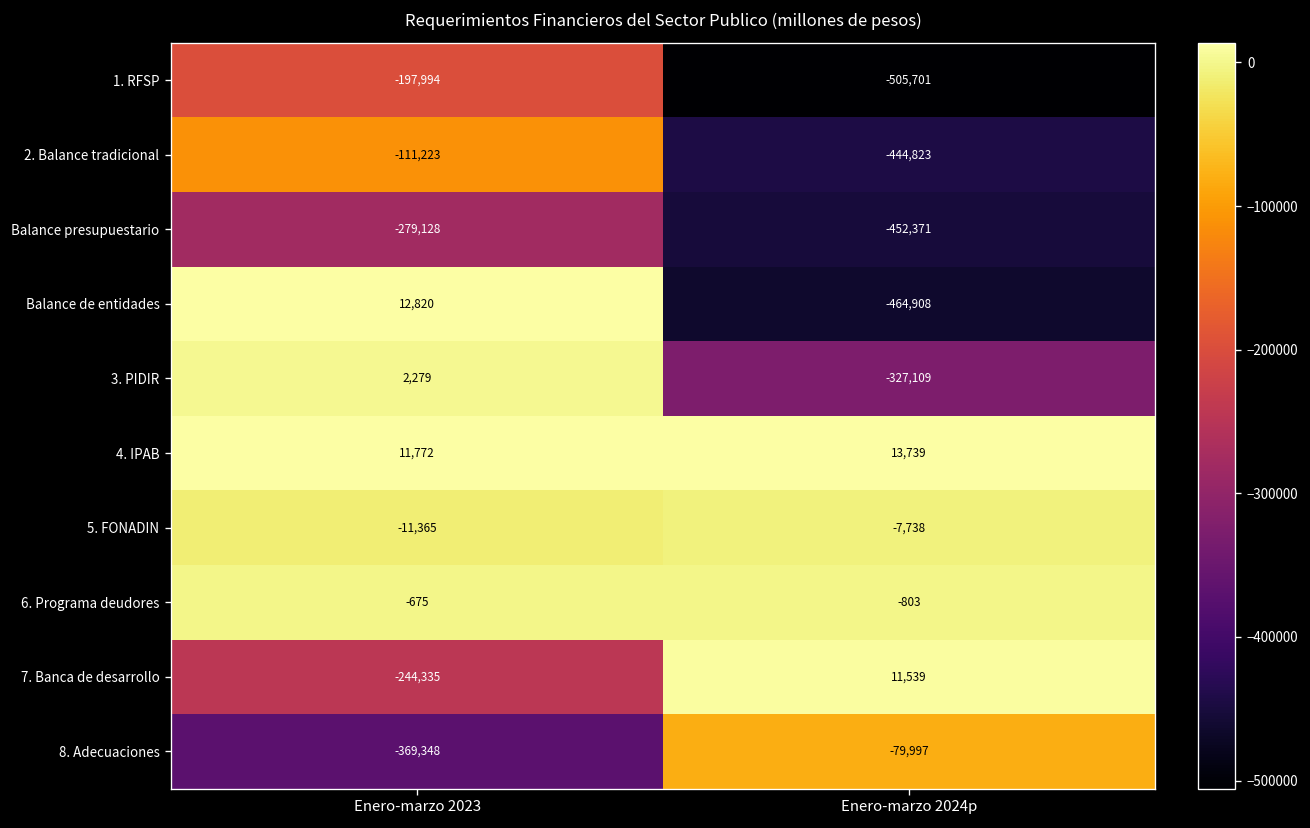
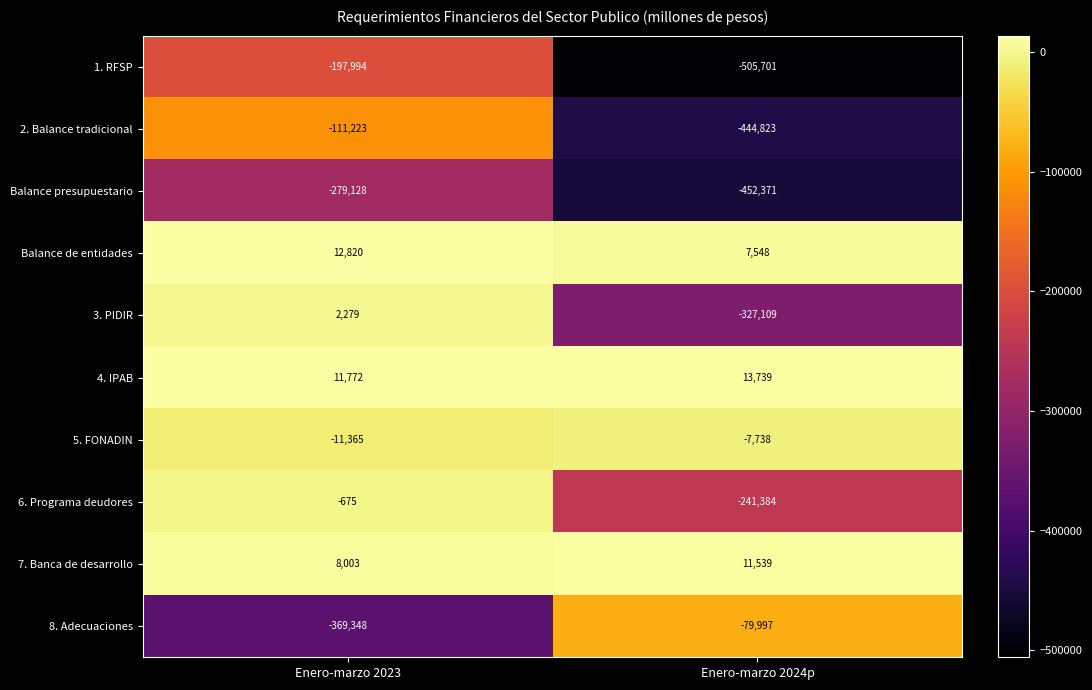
Balance de entidades, Enero-marzo 2024p: -464,908 -> 7,548
6. Programa deudores, Enero-marzo 2024p: -803 -> -241,384
7. Banca de desarrollo, Enero-marzo 2023: -244,335 -> 8,003
